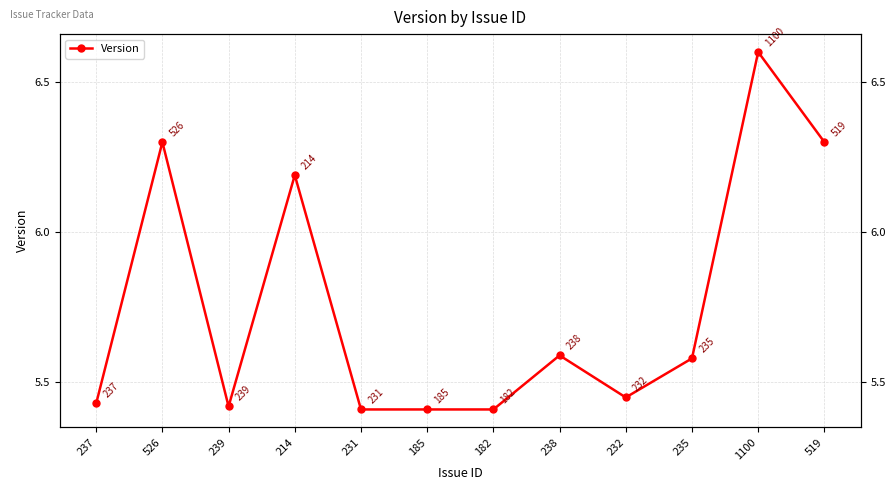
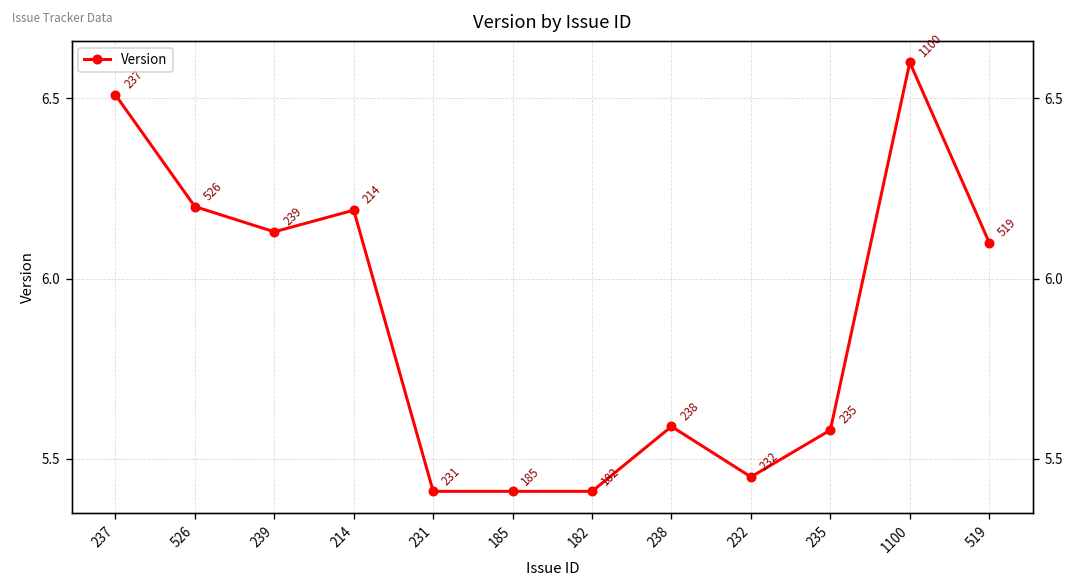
237: 5.43 -> 6.51
526: 6.3 -> 6.2
239: 5.42 -> 6.13
519: 6.3 -> 6.1
